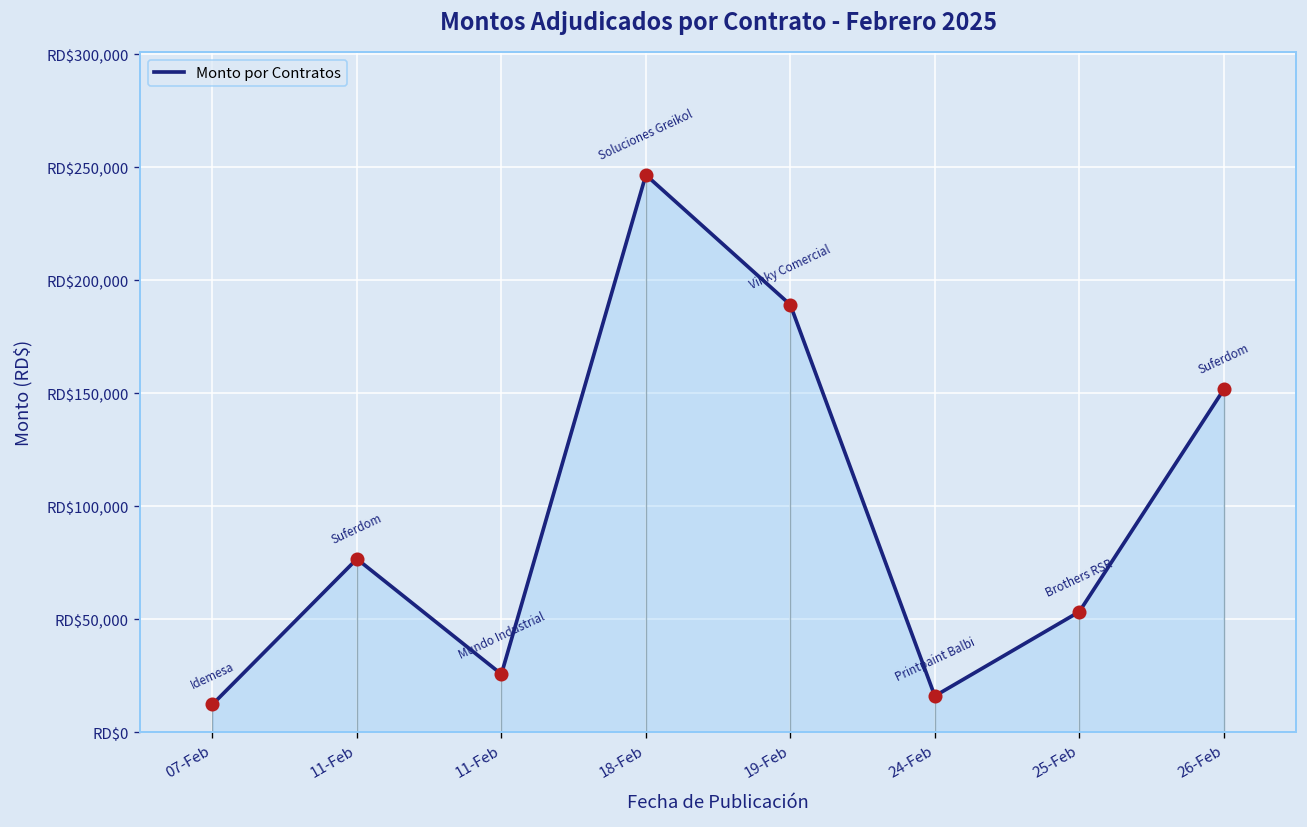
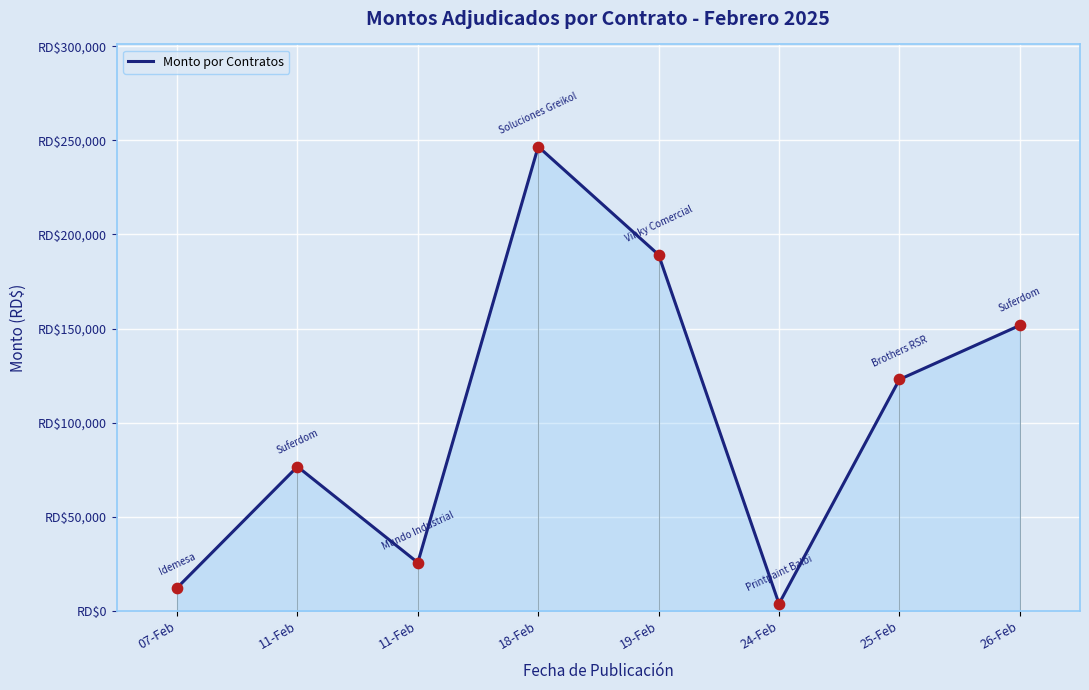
Monto por Contratos, 24-Feb: RD$16,000 -> RD$4,000
Monto por Contratos, 25-Feb: RD$53,000 -> RD$123,000
